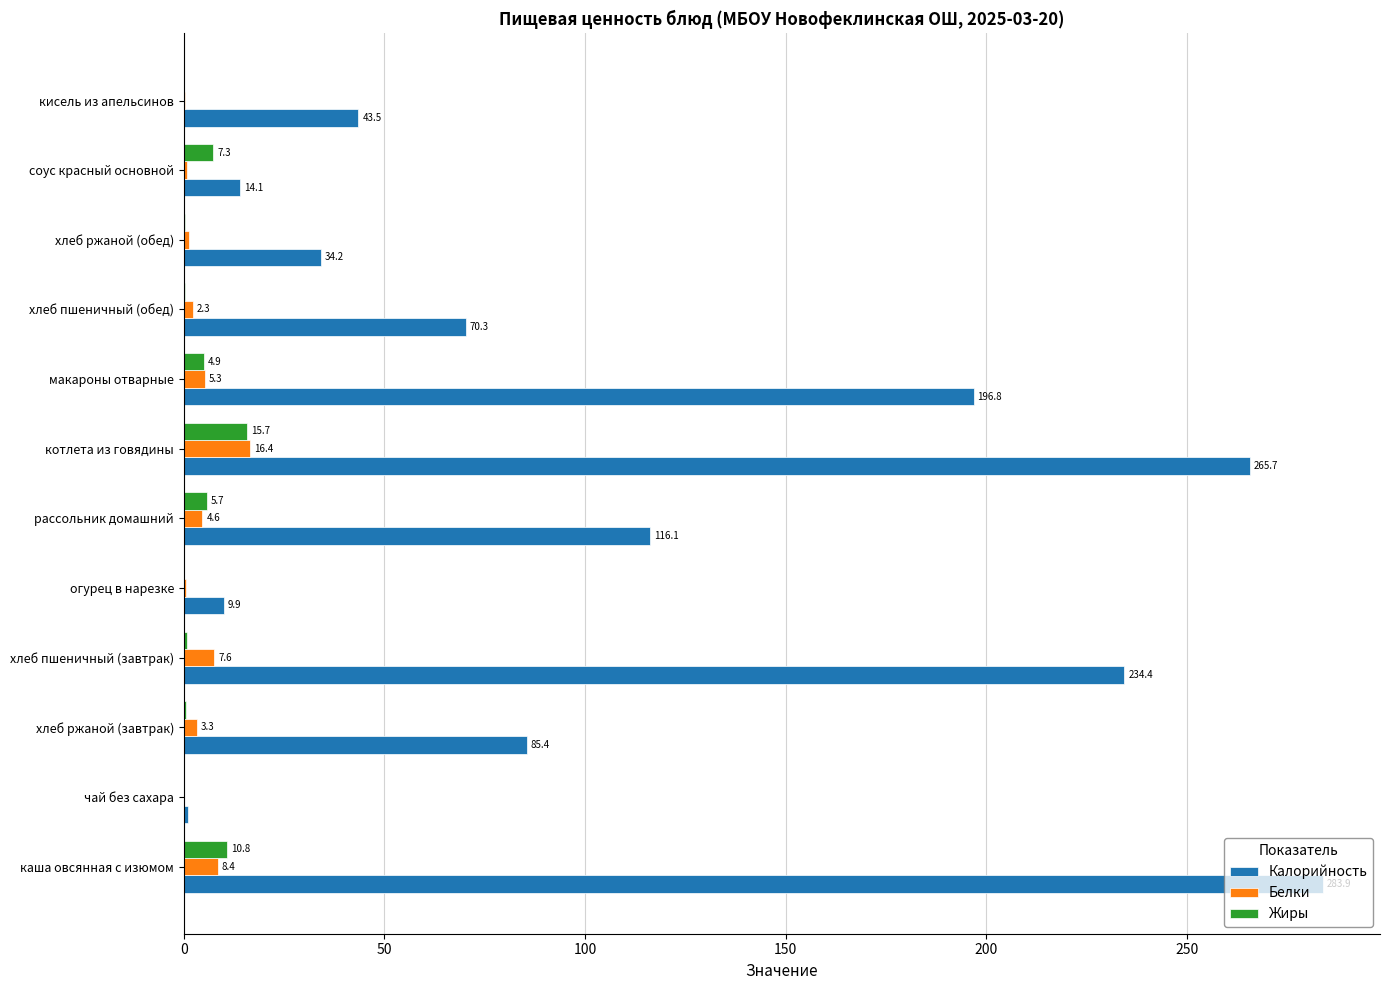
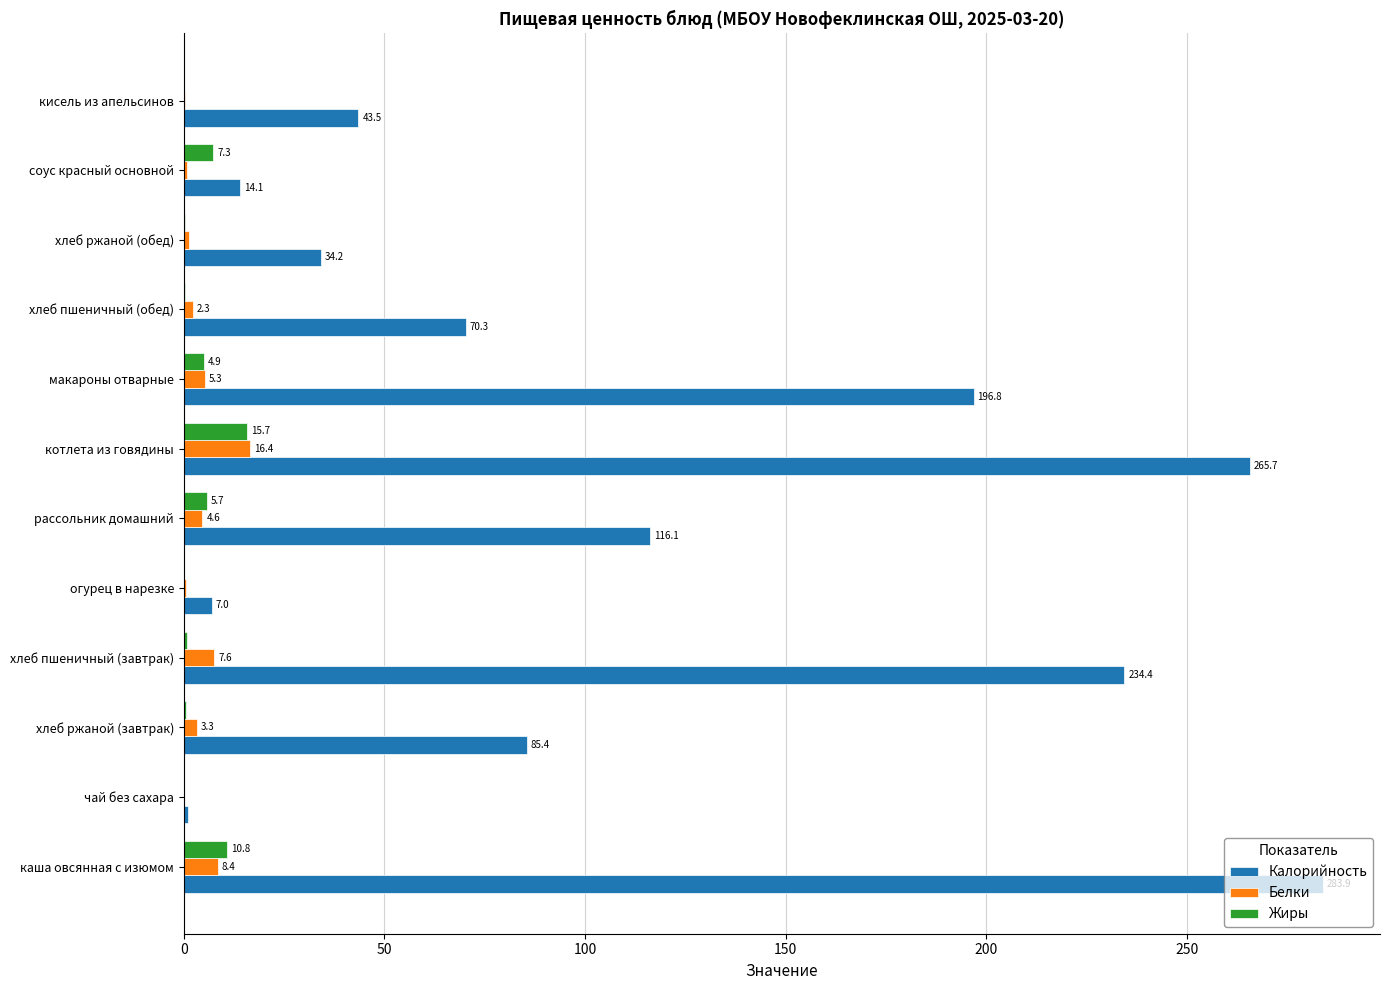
Калорийность, огурец в нарезке: 9.9 -> 7.0
